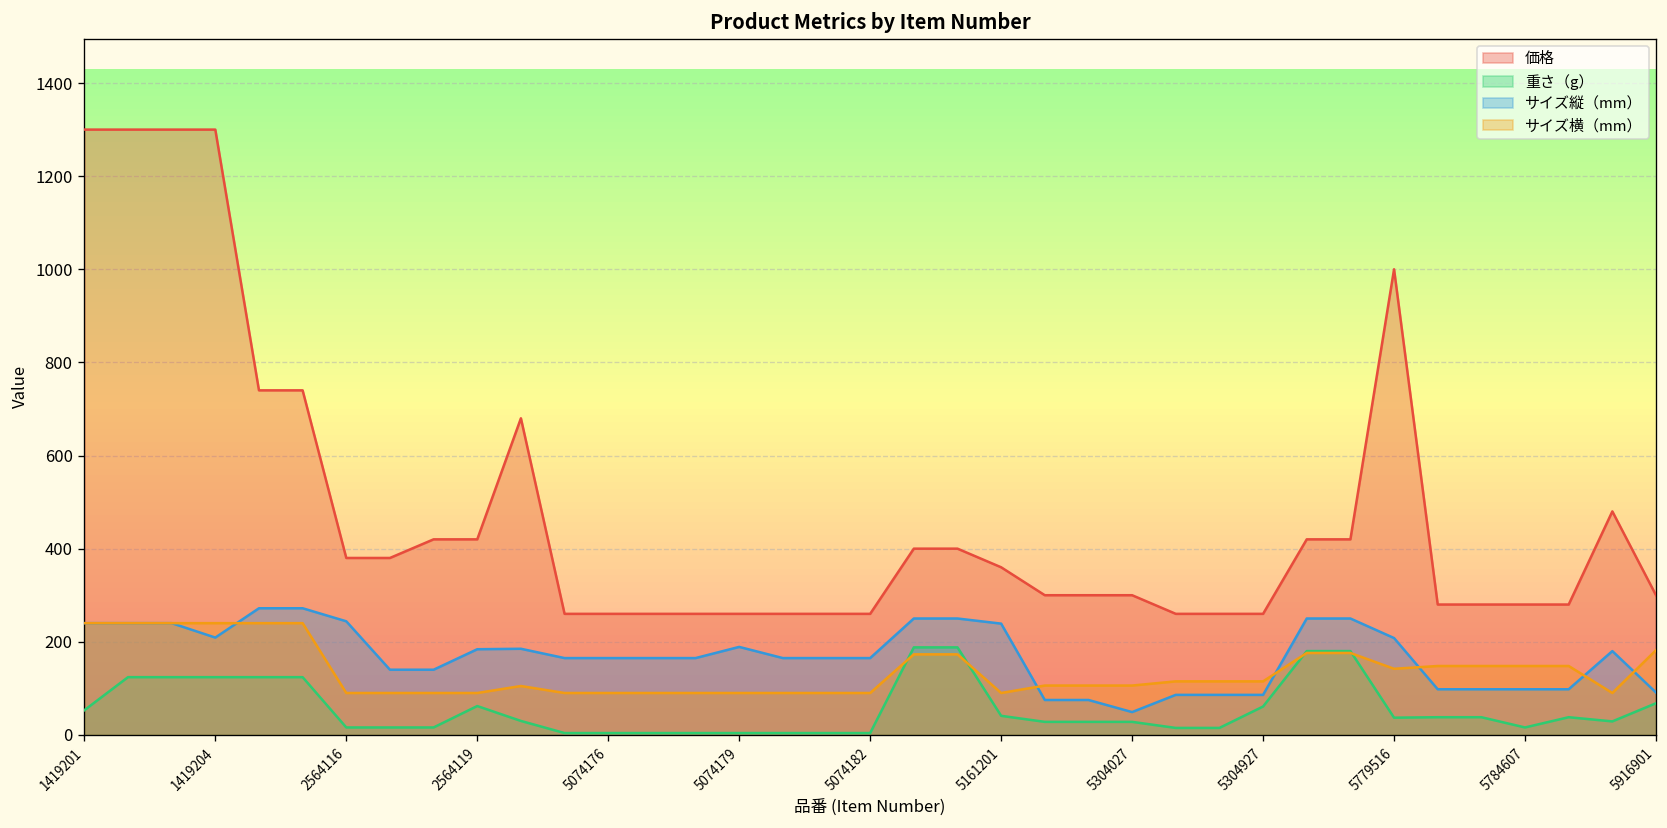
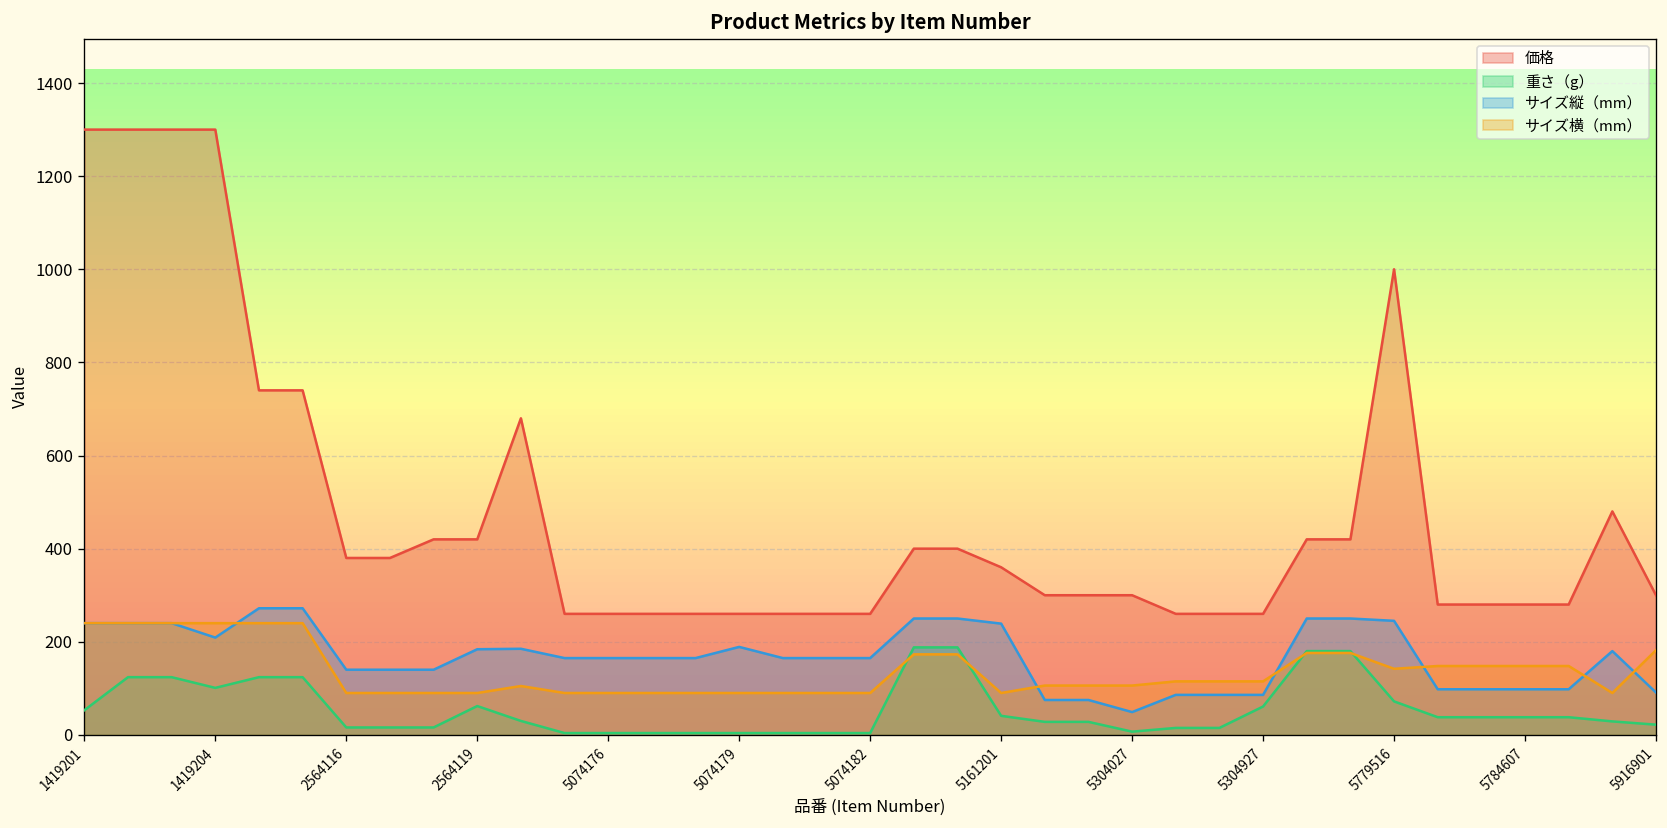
重さ（g）, 1419204: 120 -> 100
サイズ縦（mm）, 2564116: 240 -> 140
重さ（g）, 5304027: 30 -> 10
重さ（g）, 5779516: 40 -> 70
サイズ縦（mm）, 5779516: 210 -> 250
重さ（g）, 5784607: 20 -> 40
重さ（g）, 5916901: 70 -> 20
